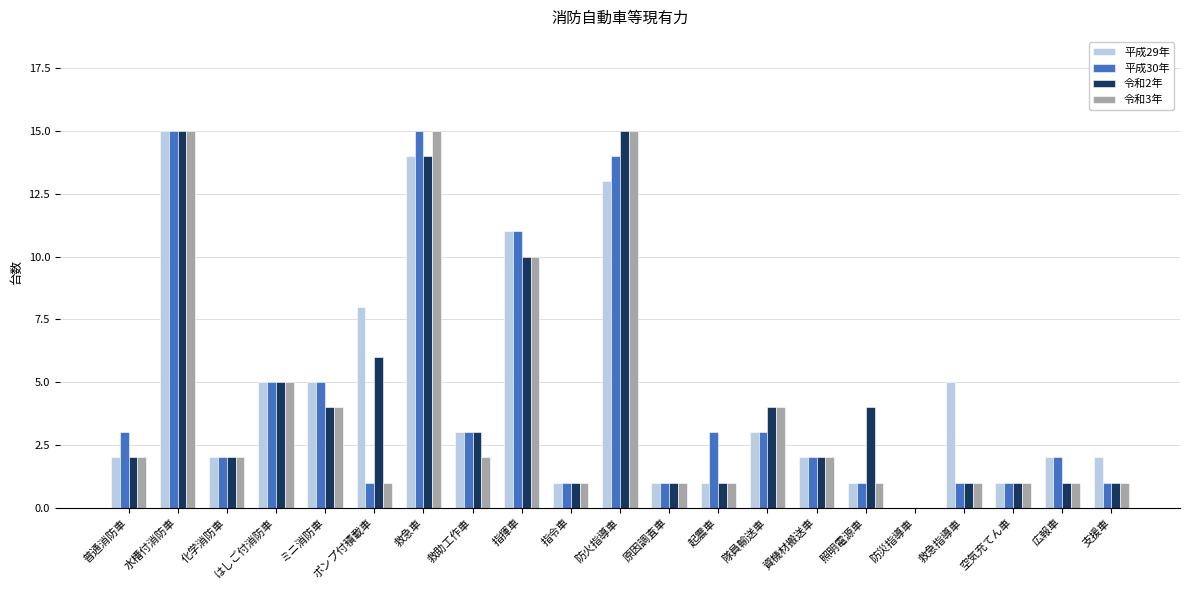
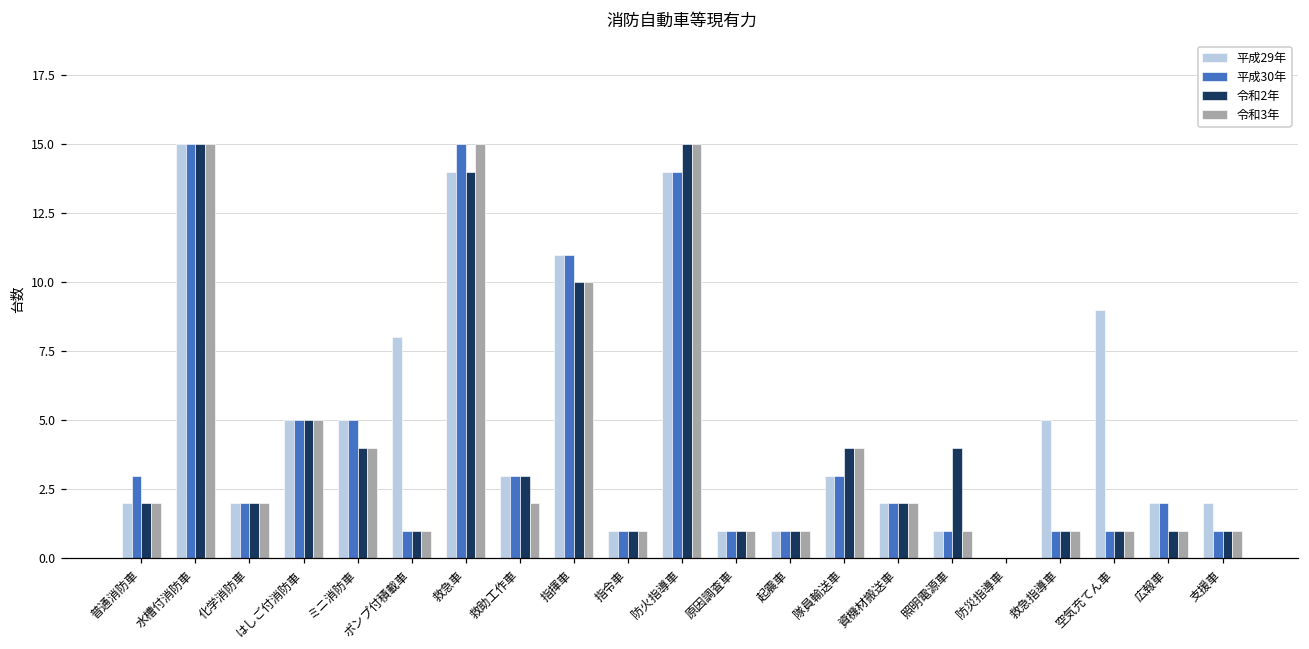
令和2年, ポンプ付積載車: 6 -> 1
平成29年, 防火指導車: 13 -> 14
平成30年, 起震車: 3 -> 1
平成29年, 空気充てん車: 1 -> 9
